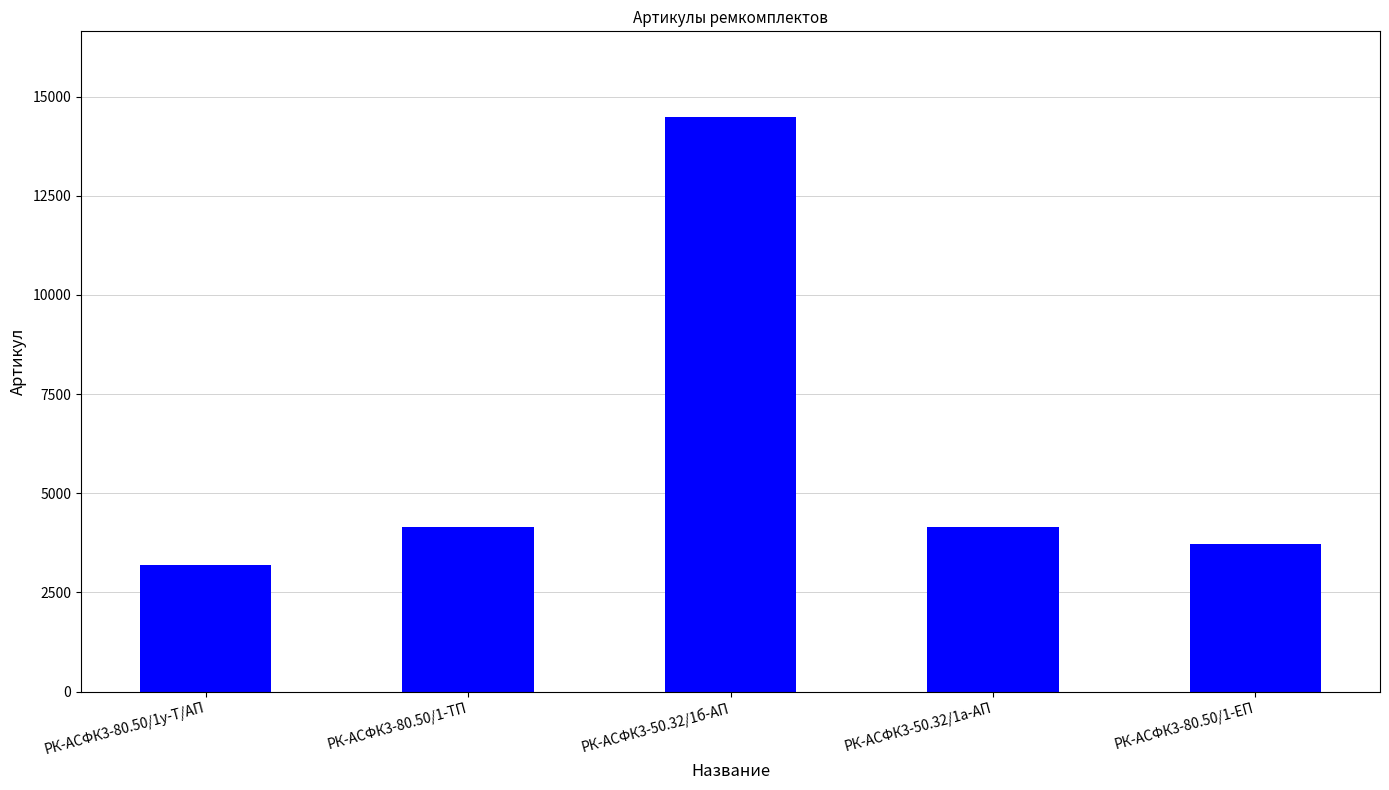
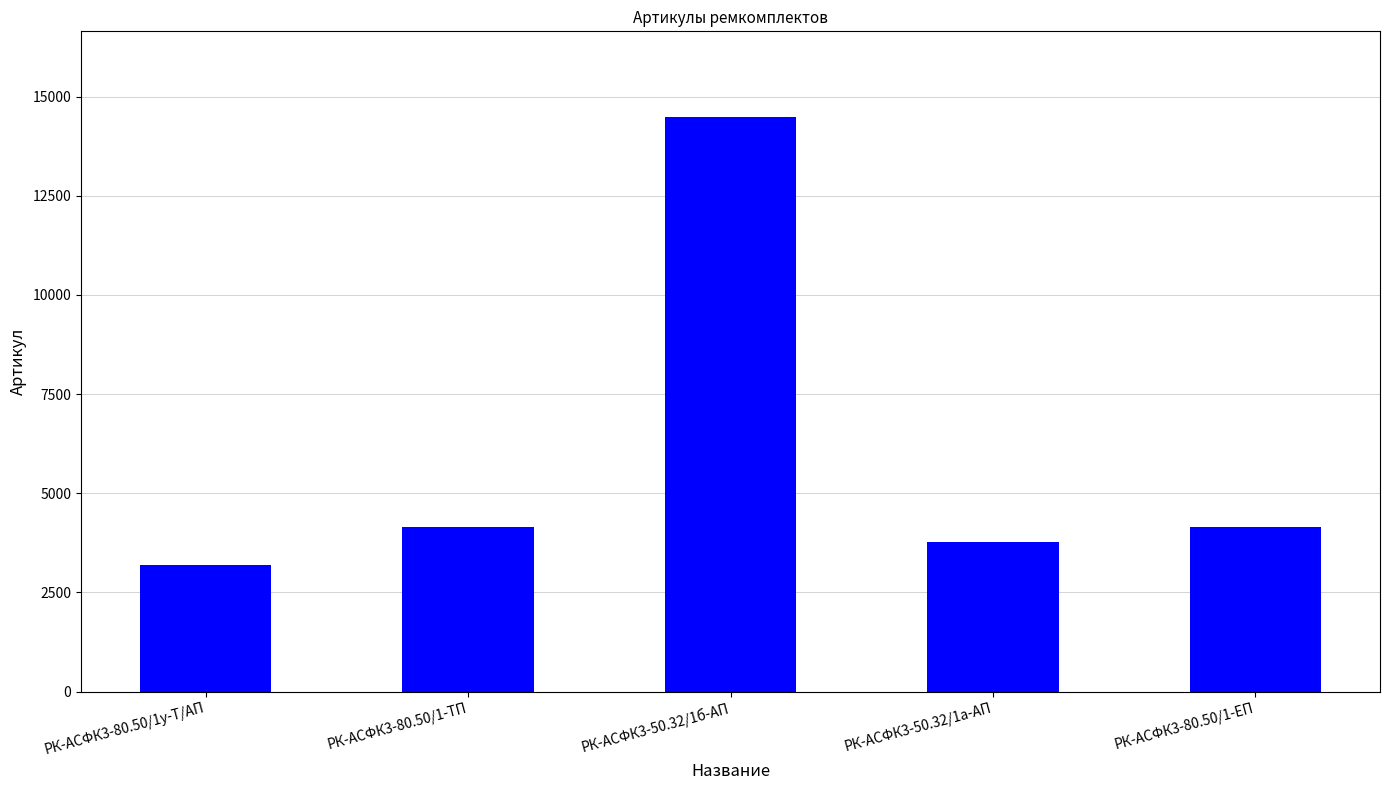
РК-АСФК3-50.32/1а-АП: 4100 -> 3800
РК-АСФК3-80.50/1-ЕП: 3700 -> 4100
